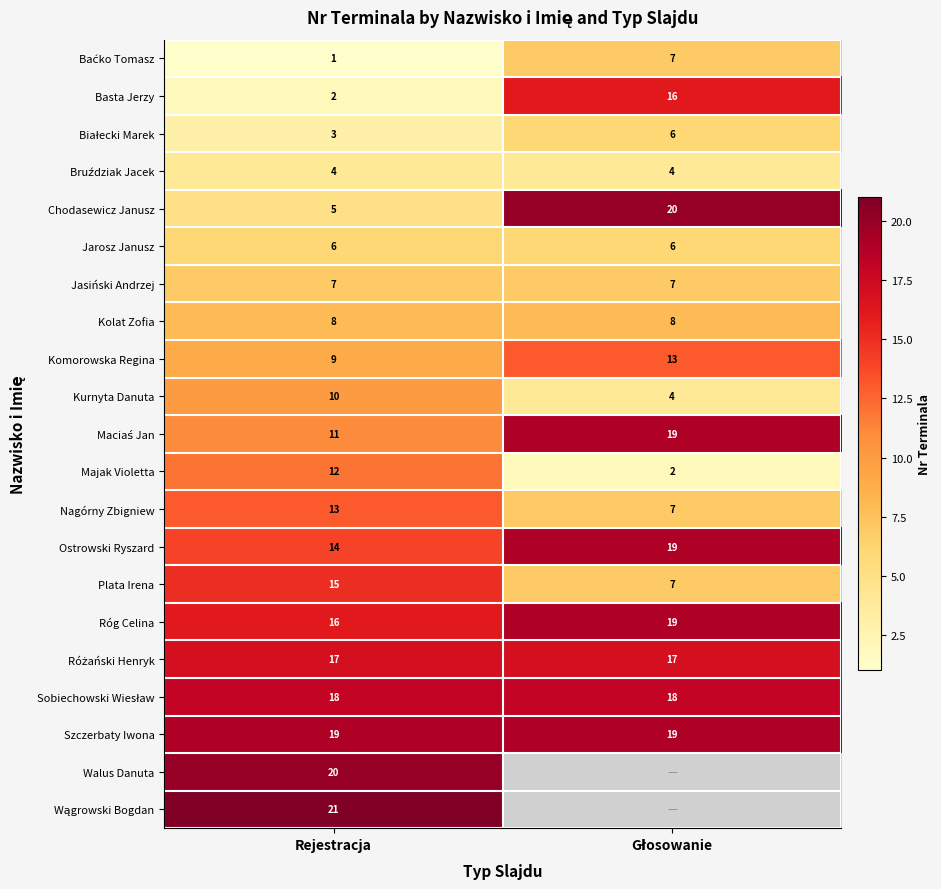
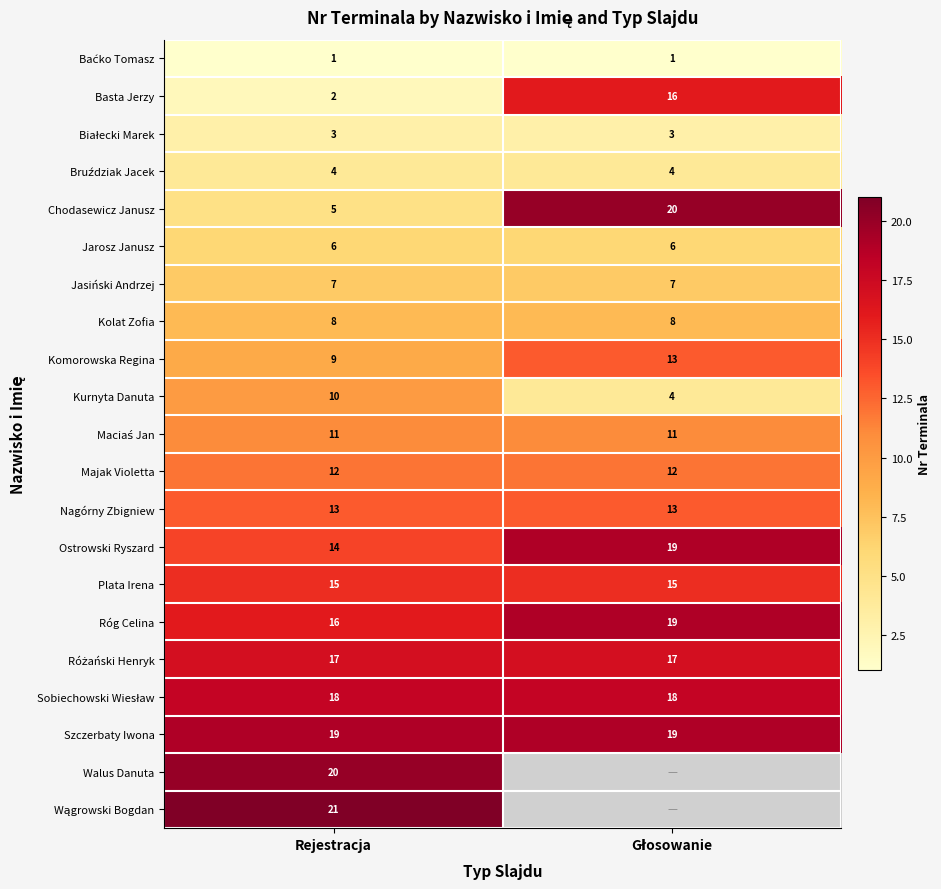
Baćko Tomasz, Głosowanie: 7 -> 1
Białecki Marek, Głosowanie: 6 -> 3
Maciaś Jan, Głosowanie: 19 -> 11
Majak Violetta, Głosowanie: 2 -> 12
Nagórny Zbigniew, Głosowanie: 7 -> 13
Plata Irena, Głosowanie: 7 -> 15
